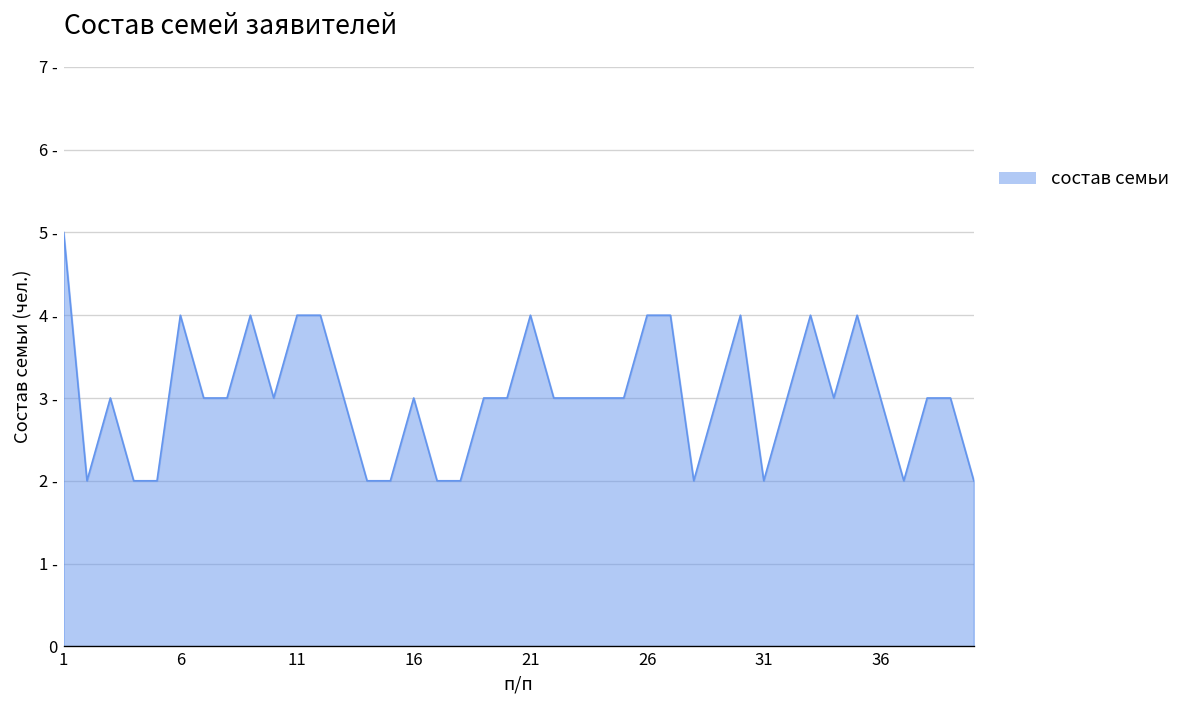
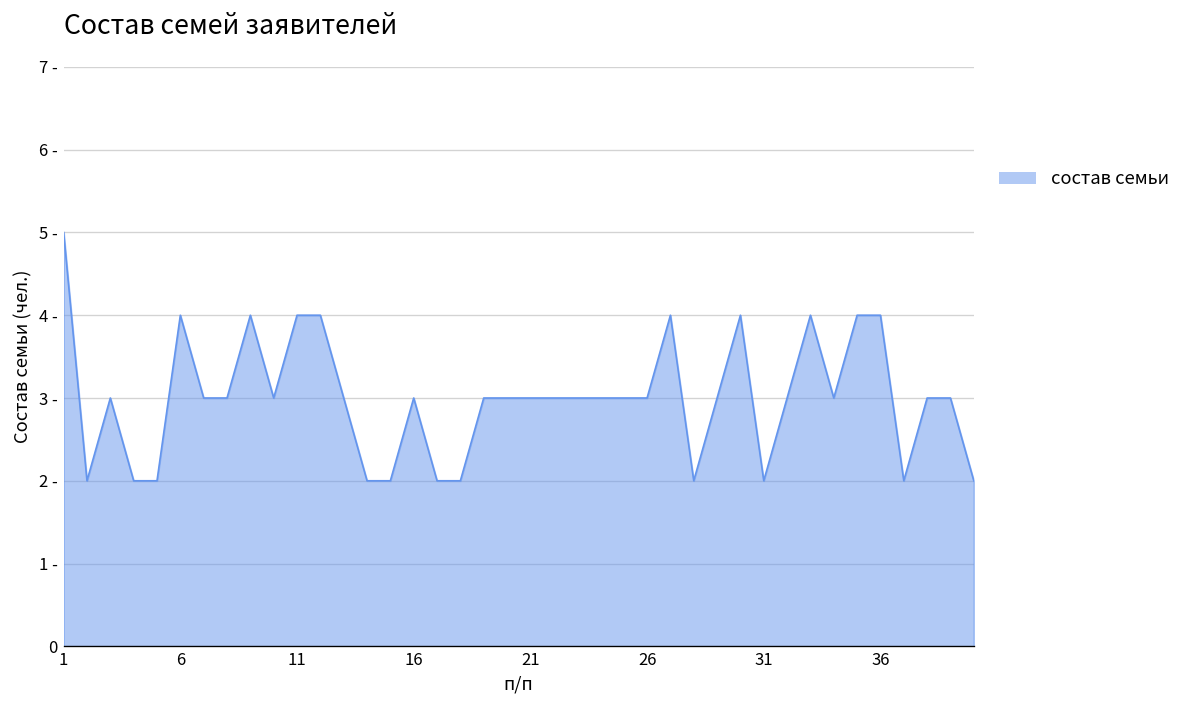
21: 4 - -> 3 -
26: 4 - -> 3 -
36: 3 - -> 4 -
